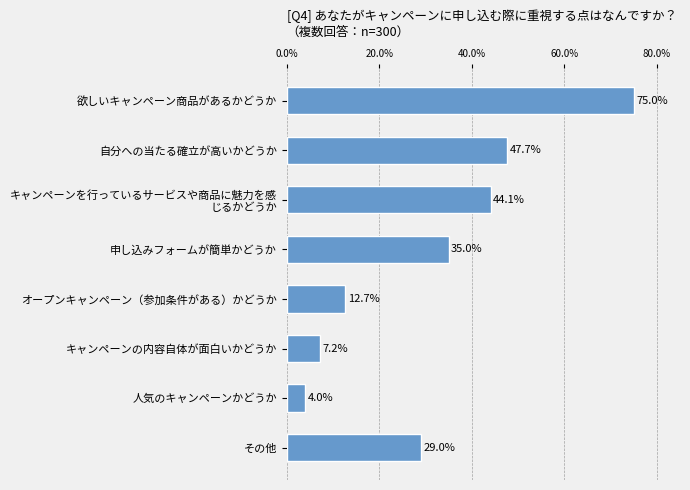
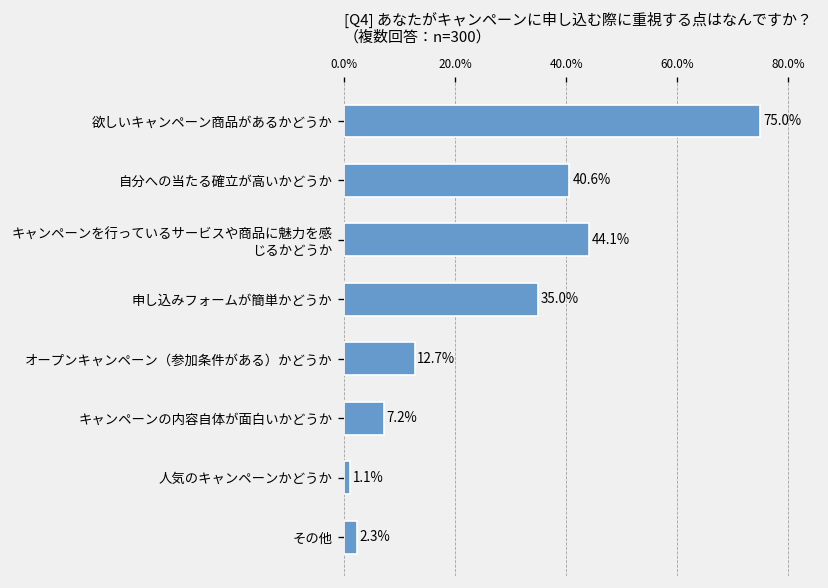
自分への当たる確立が高いかどうか: 47.7% -> 40.6%
人気のキャンペーンかどうか: 4.0% -> 1.1%
その他: 29.0% -> 2.3%
